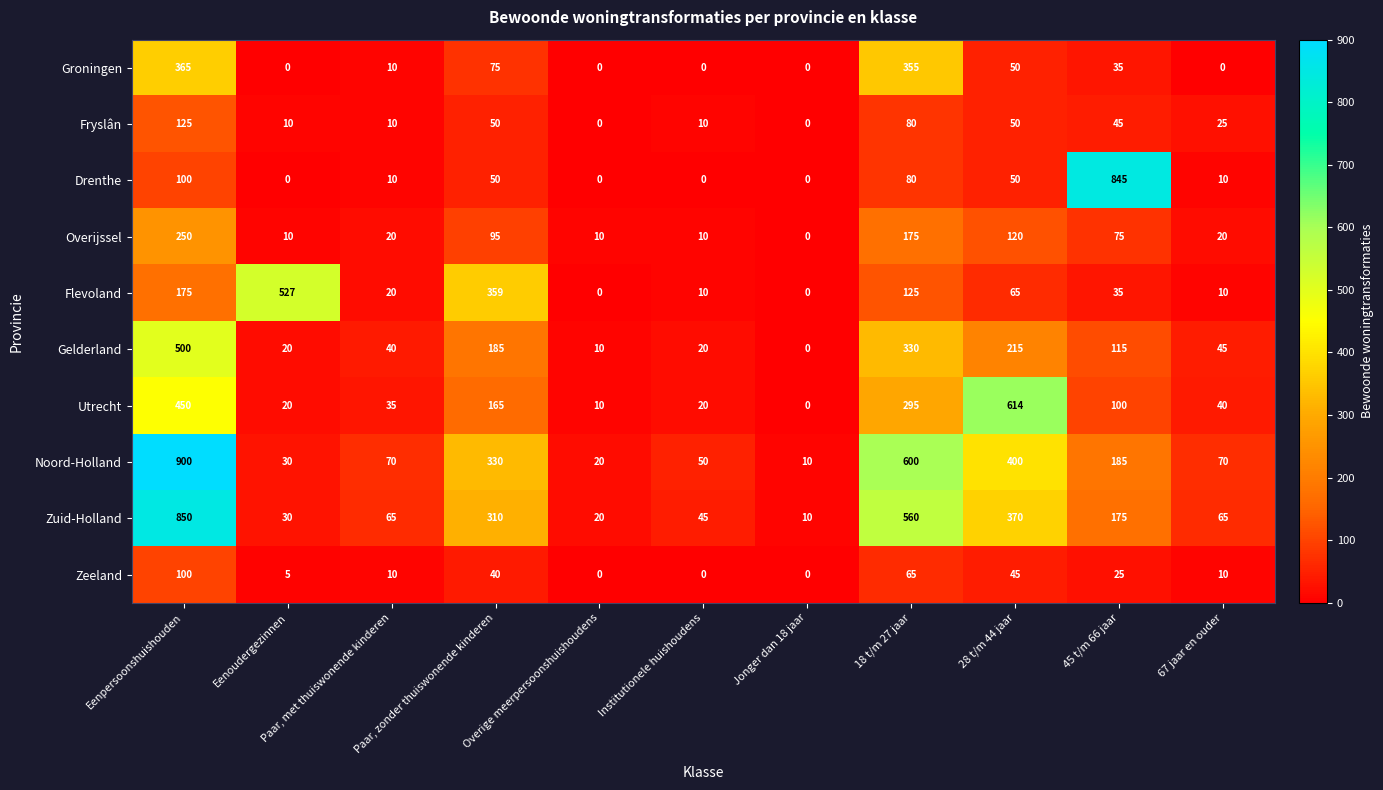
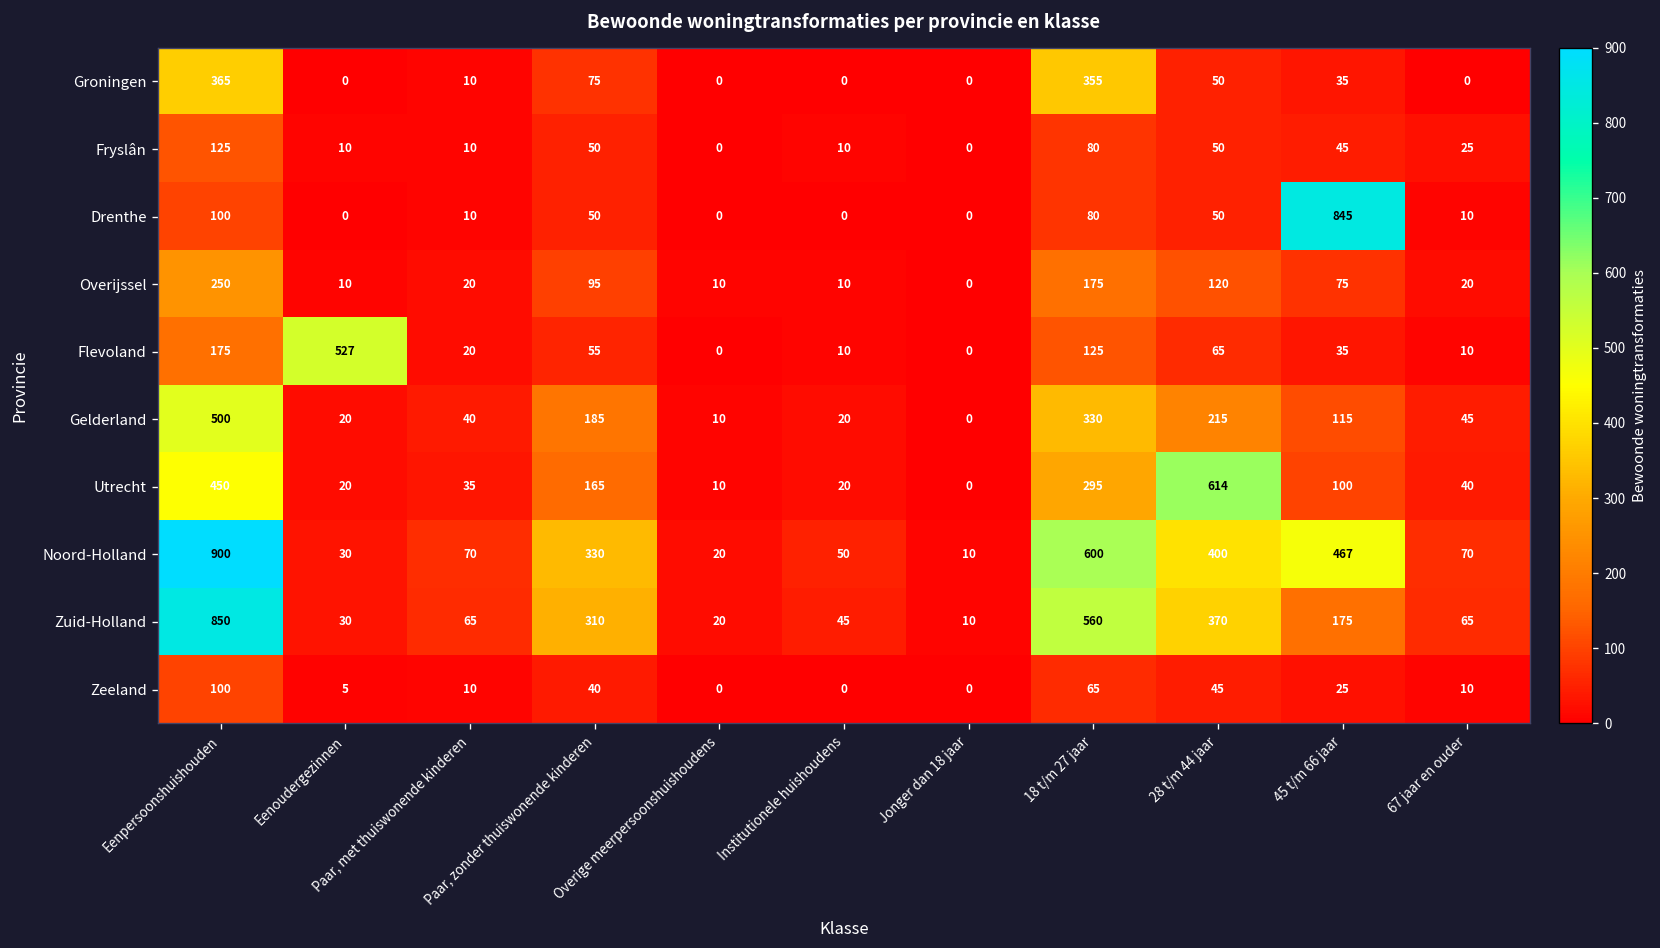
Flevoland, Paar, zonder thuiswonende kinderen: 359 -> 55
Noord-Holland, 45 t/m 66 jaar: 185 -> 467
